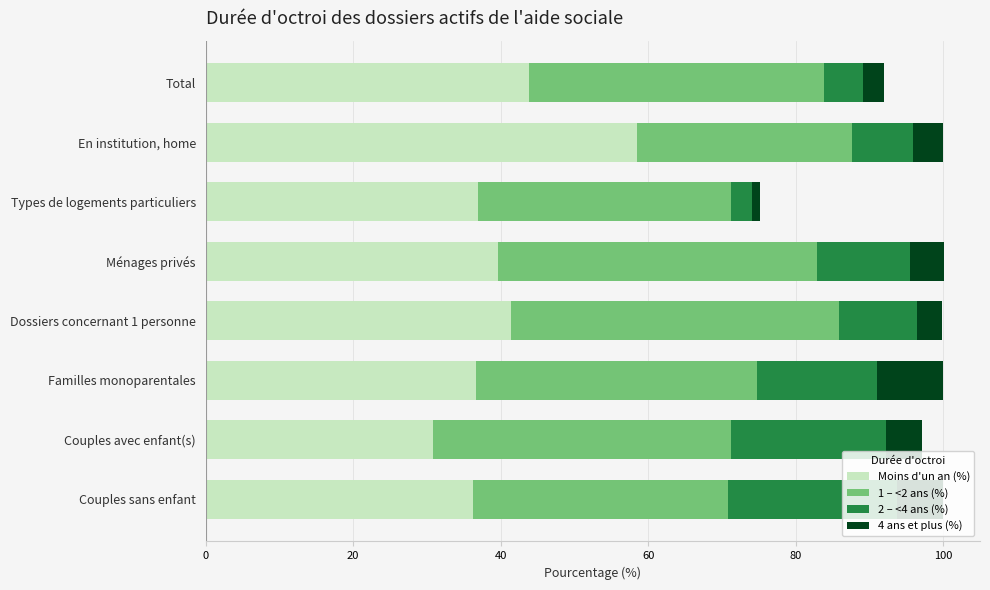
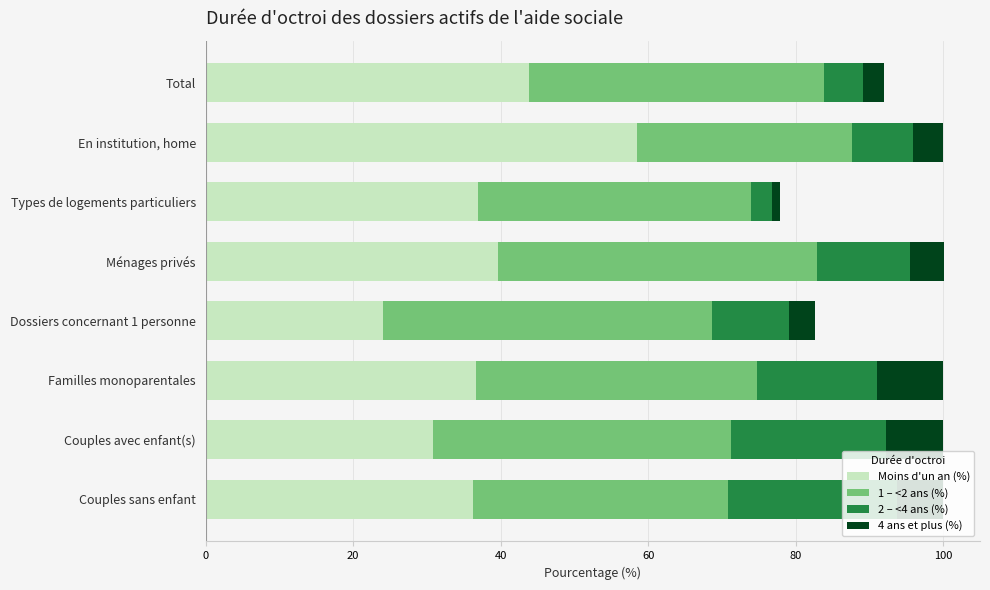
1 – <2 ans (%), Types de logements particuliers: 34 -> 37
Moins d'un an (%), Dossiers concernant 1 personne: 41 -> 24
4 ans et plus (%), Couples avec enfant(s): 5 -> 8
